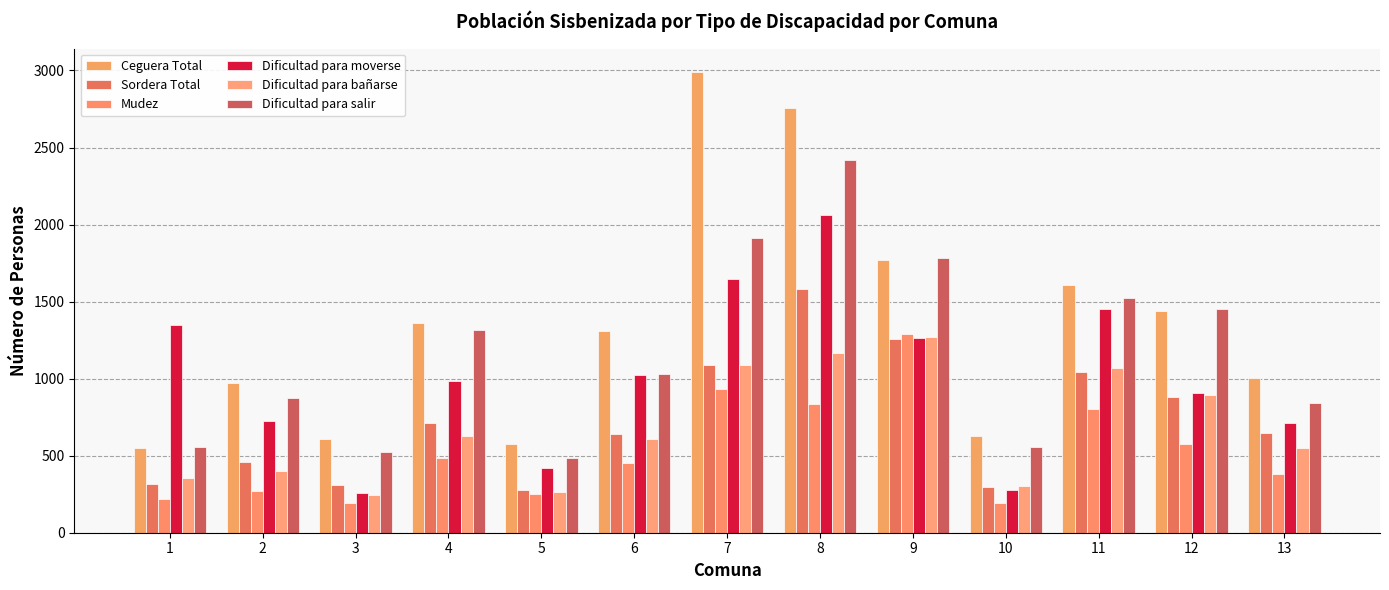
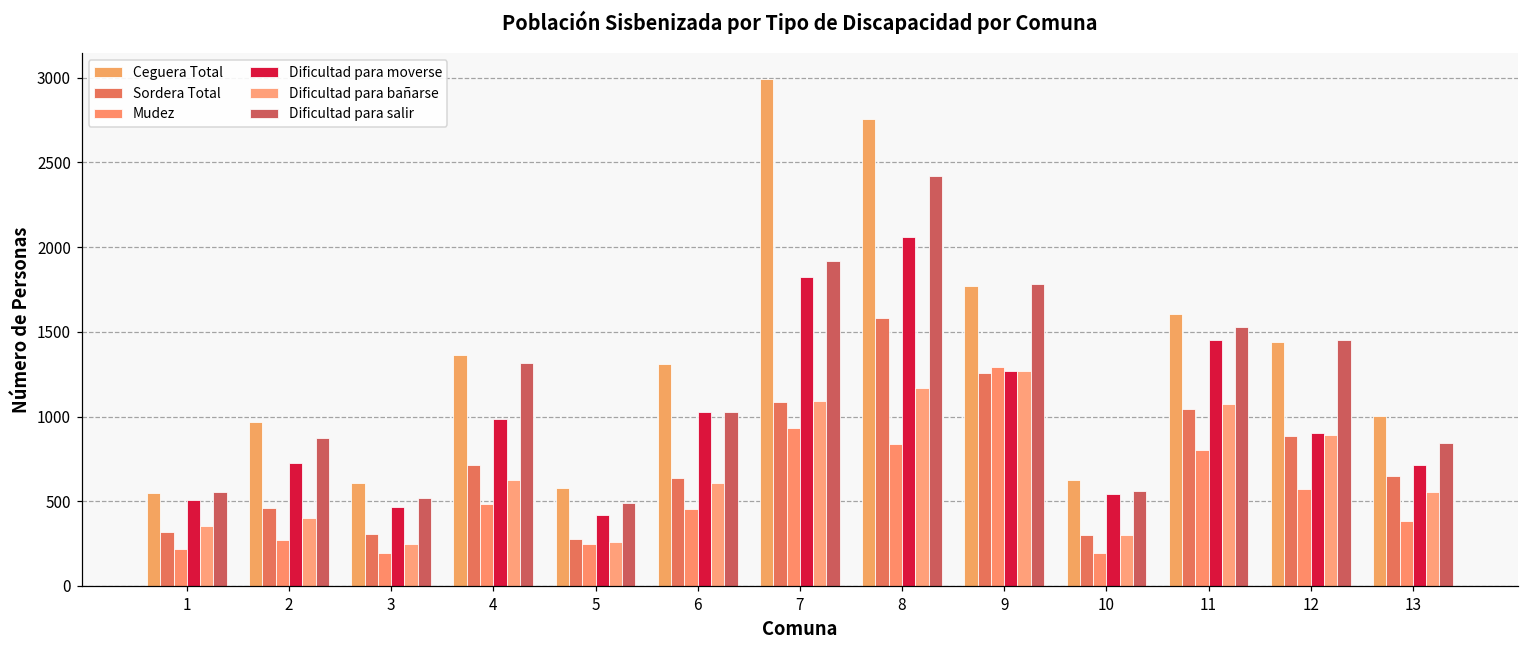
Dificultad para moverse, 1: 1350 -> 510
Dificultad para moverse, 3: 260 -> 470
Dificultad para moverse, 7: 1650 -> 1830
Dificultad para moverse, 10: 280 -> 540
